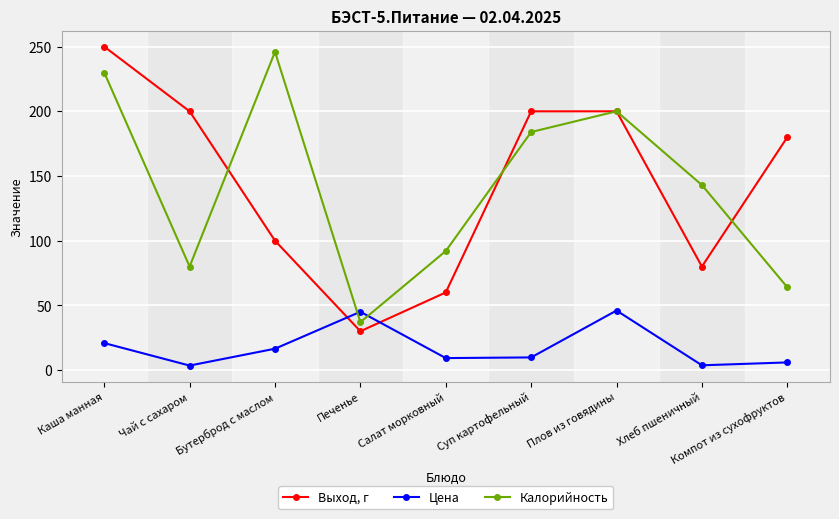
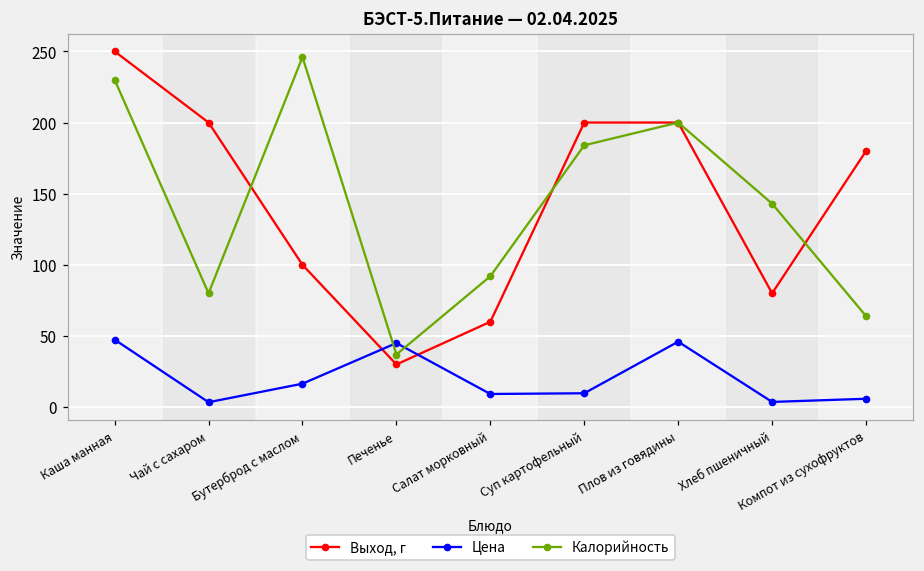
Цена, Каша манная: 21 -> 47
